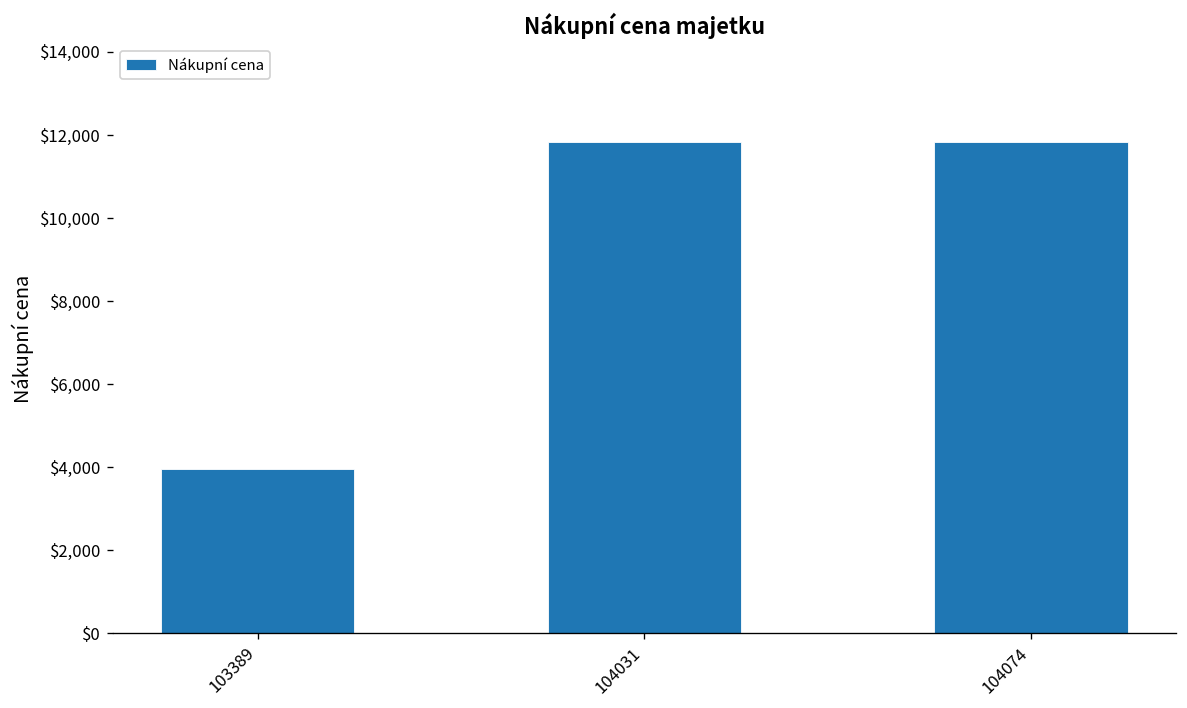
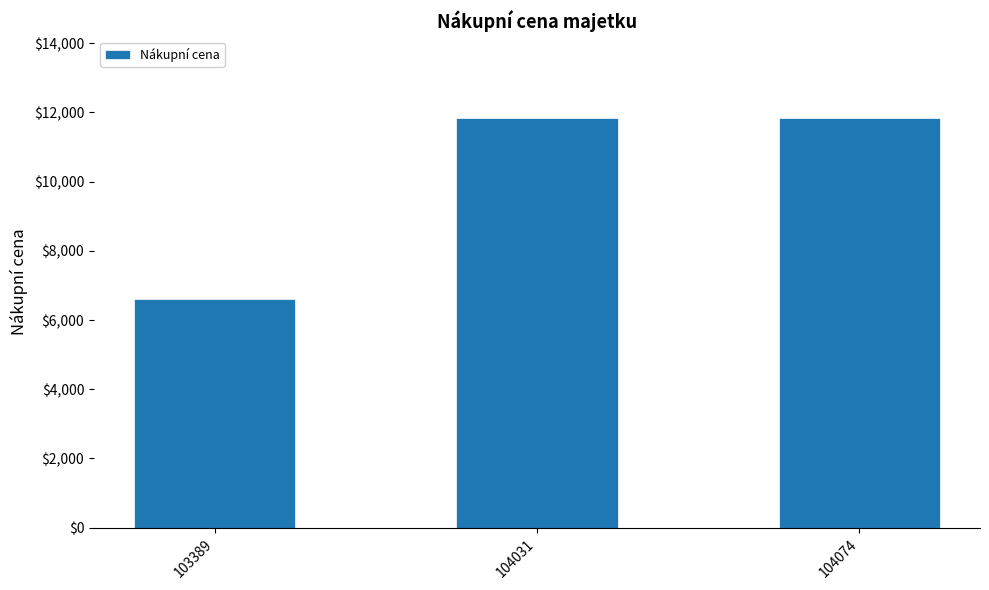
103389: $3,900 -> $6,600
